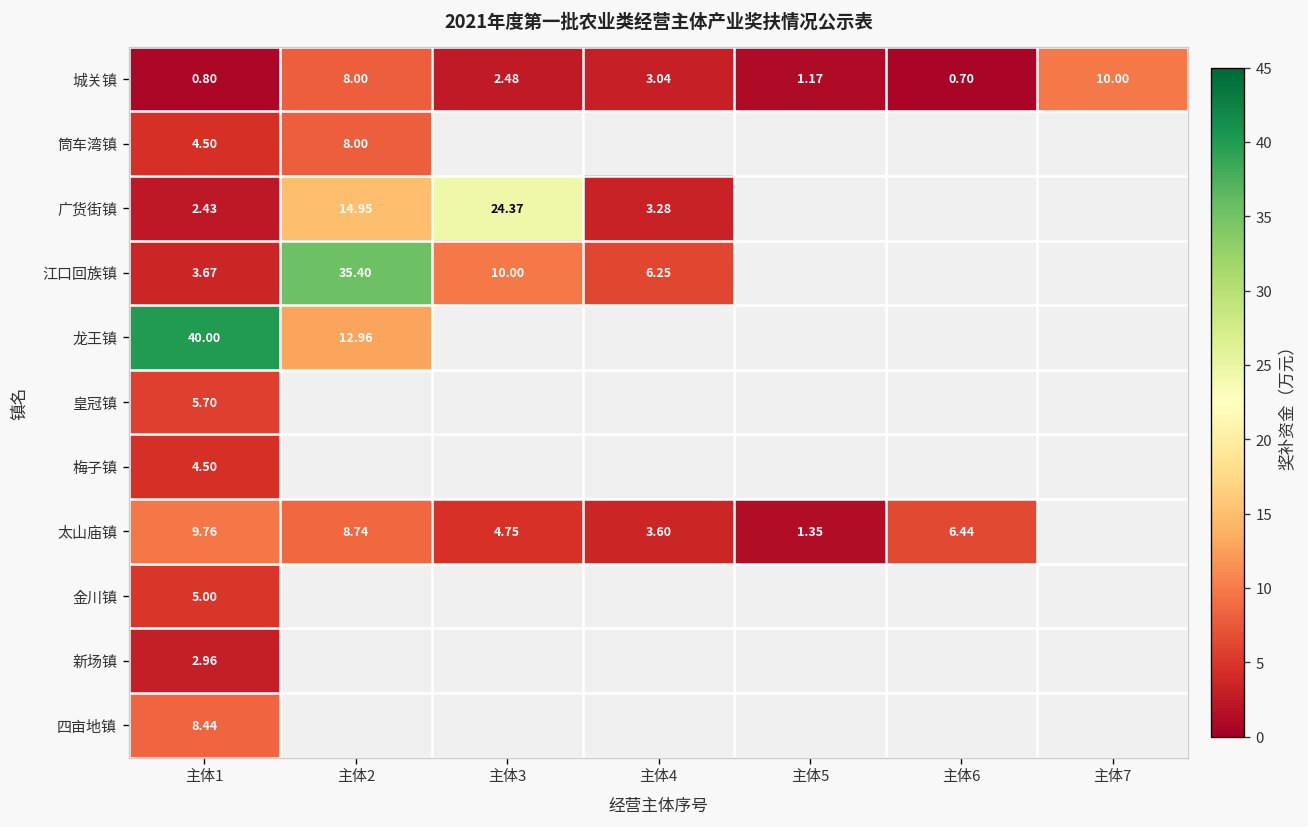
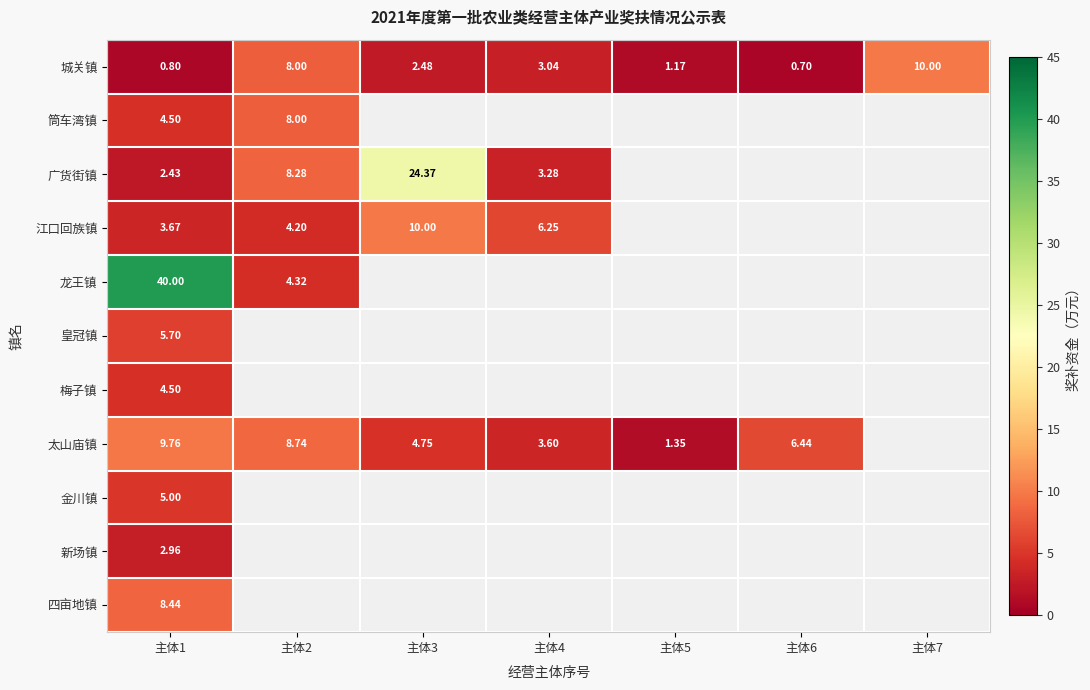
广货街镇, 主体2: 14.95 -> 8.28
江口回族镇, 主体2: 35.40 -> 4.20
龙王镇, 主体2: 12.96 -> 4.32
